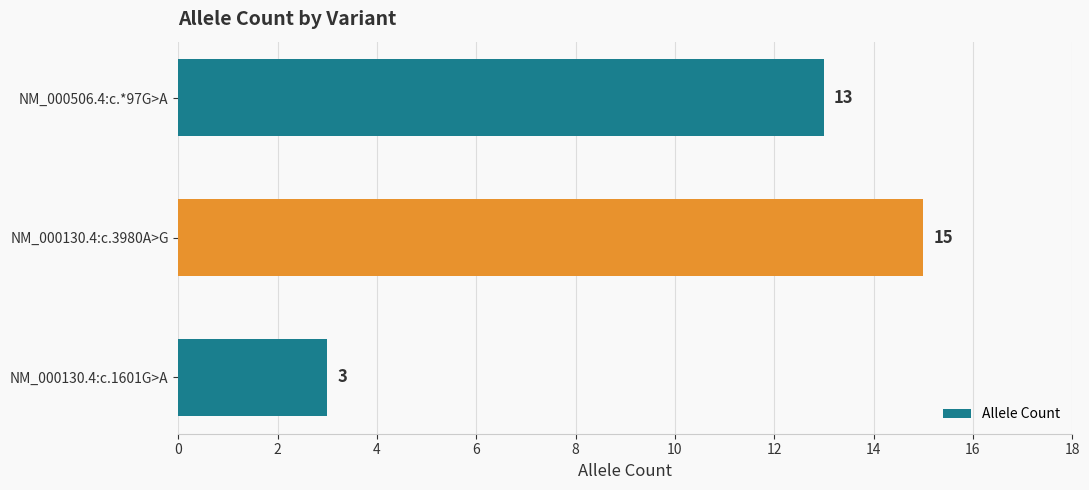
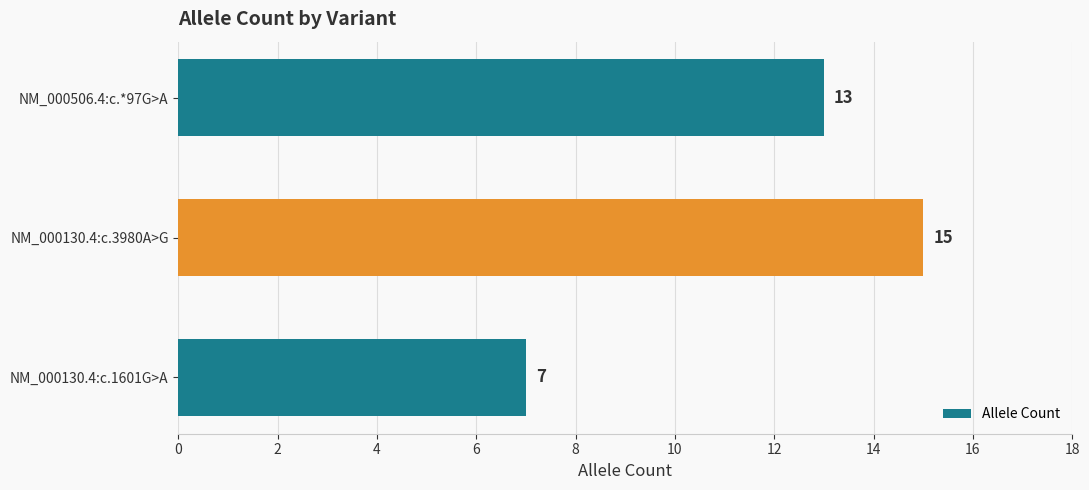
NM_000130.4:c.1601G>A: 3 -> 7
